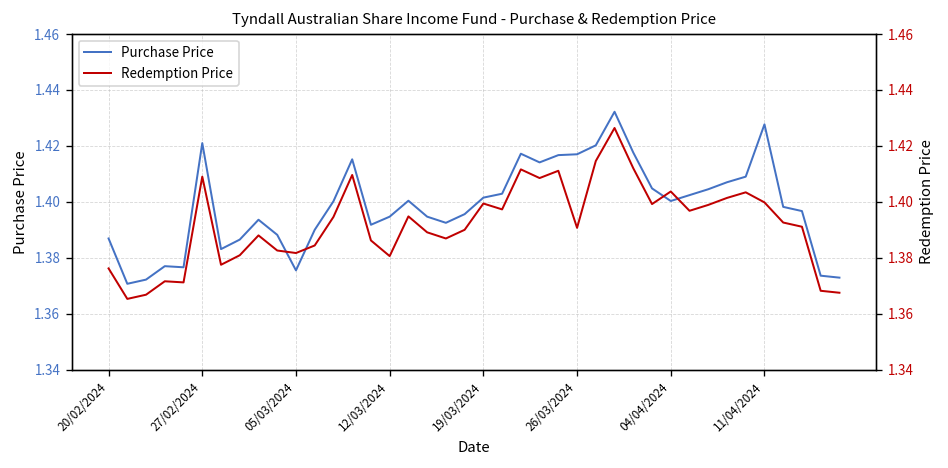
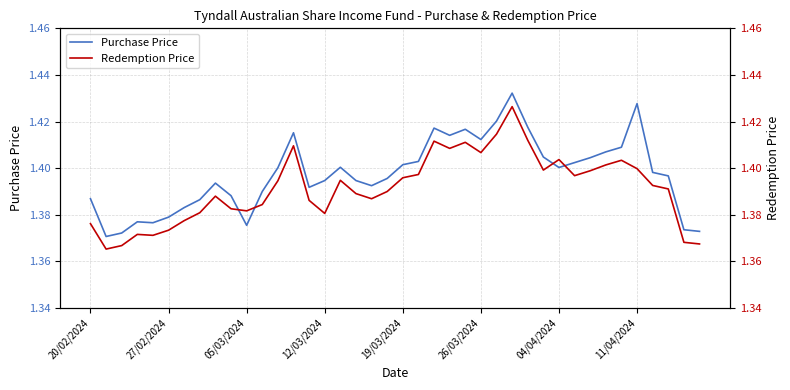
Purchase Price, 27/02/2024: 1.421 -> 1.379
Purchase Price, 26/03/2024: 1.417 -> 1.412
Redemption Price, 27/02/2024: 1.409 -> 1.373
Redemption Price, 19/03/2024: 1.399 -> 1.396
Redemption Price, 26/03/2024: 1.391 -> 1.407
